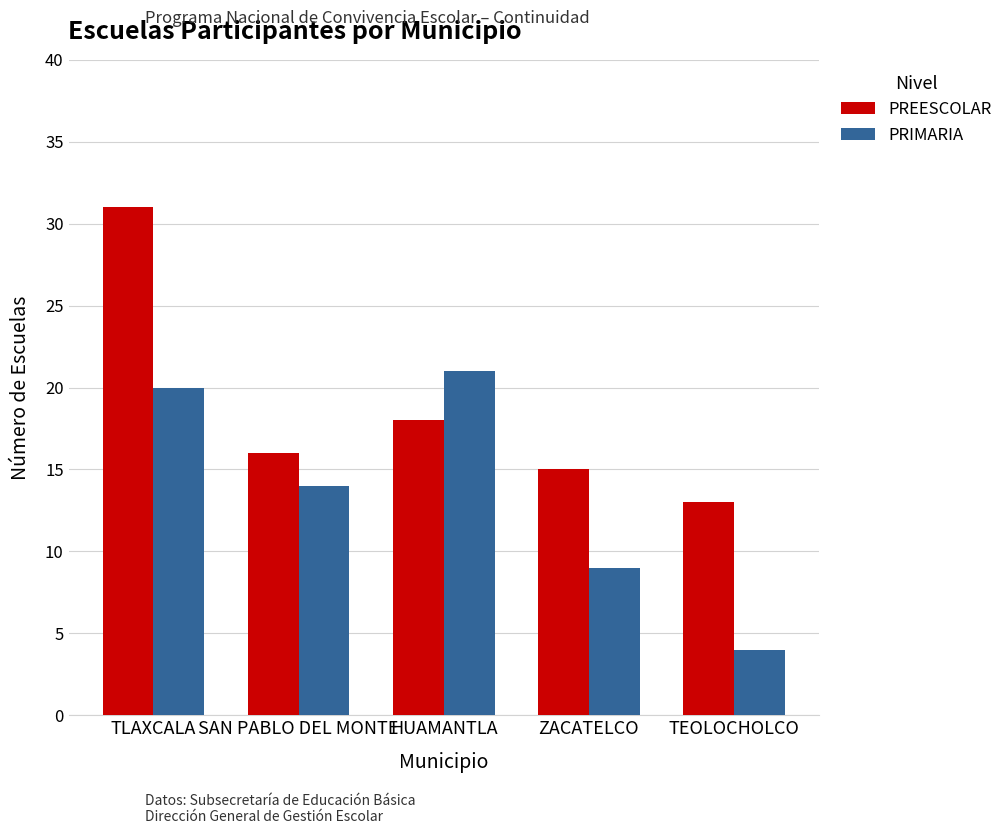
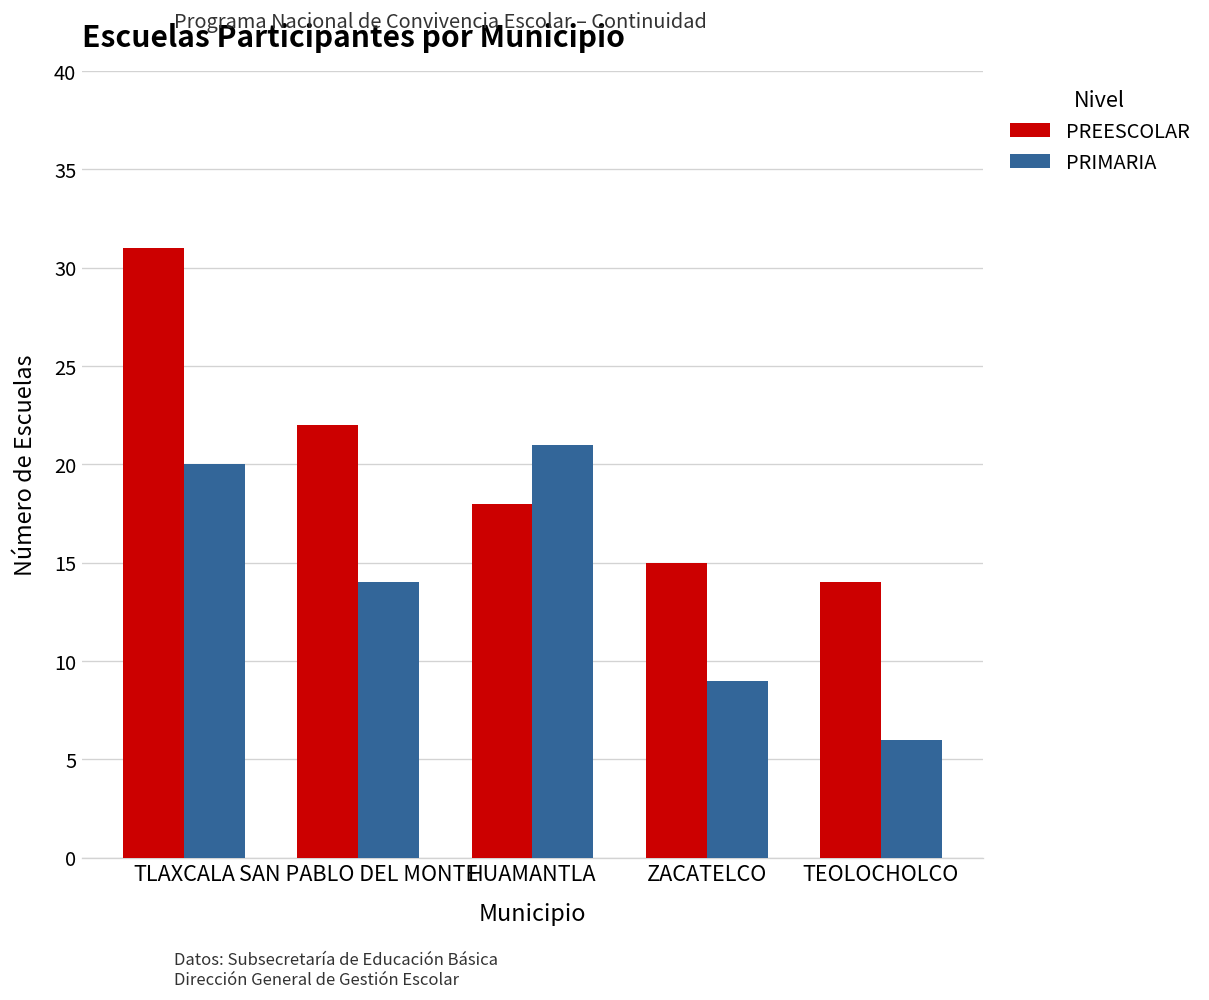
PREESCOLAR, SAN PABLO DEL MONTE: 16 -> 22
PREESCOLAR, TEOLOCHOLCO: 13 -> 14
PRIMARIA, TEOLOCHOLCO: 4 -> 6
